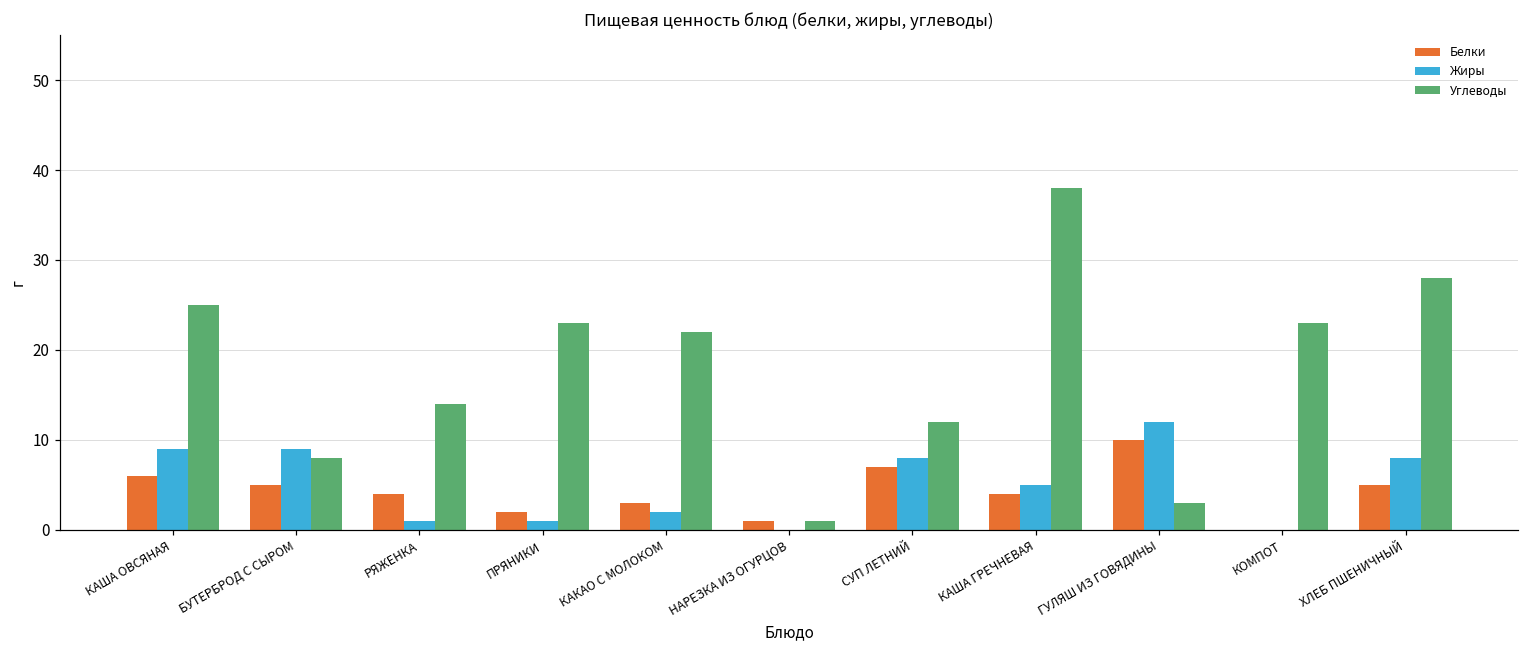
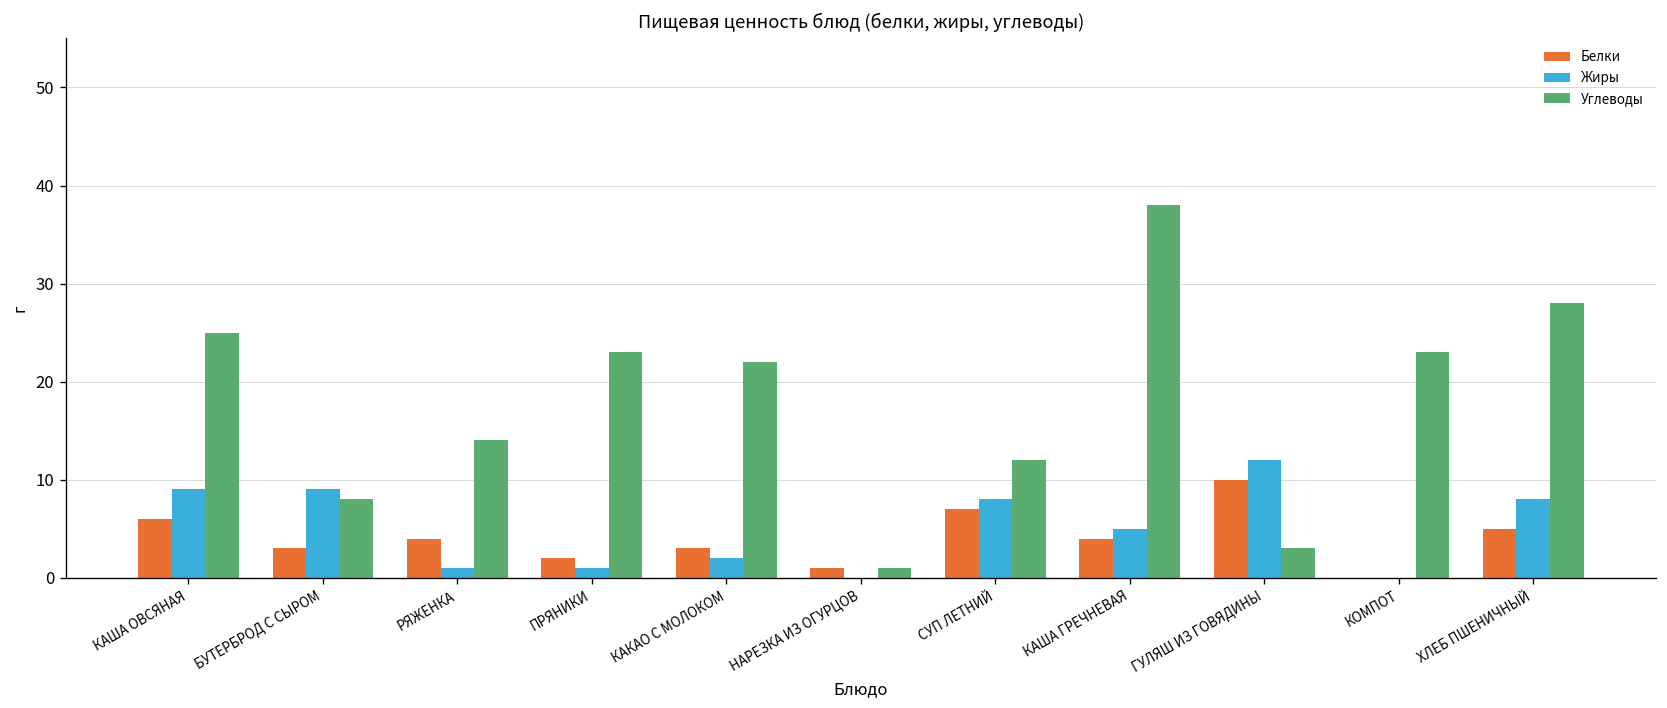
Белки, БУТЕРБРОД С СЫРОМ: 5 -> 3
